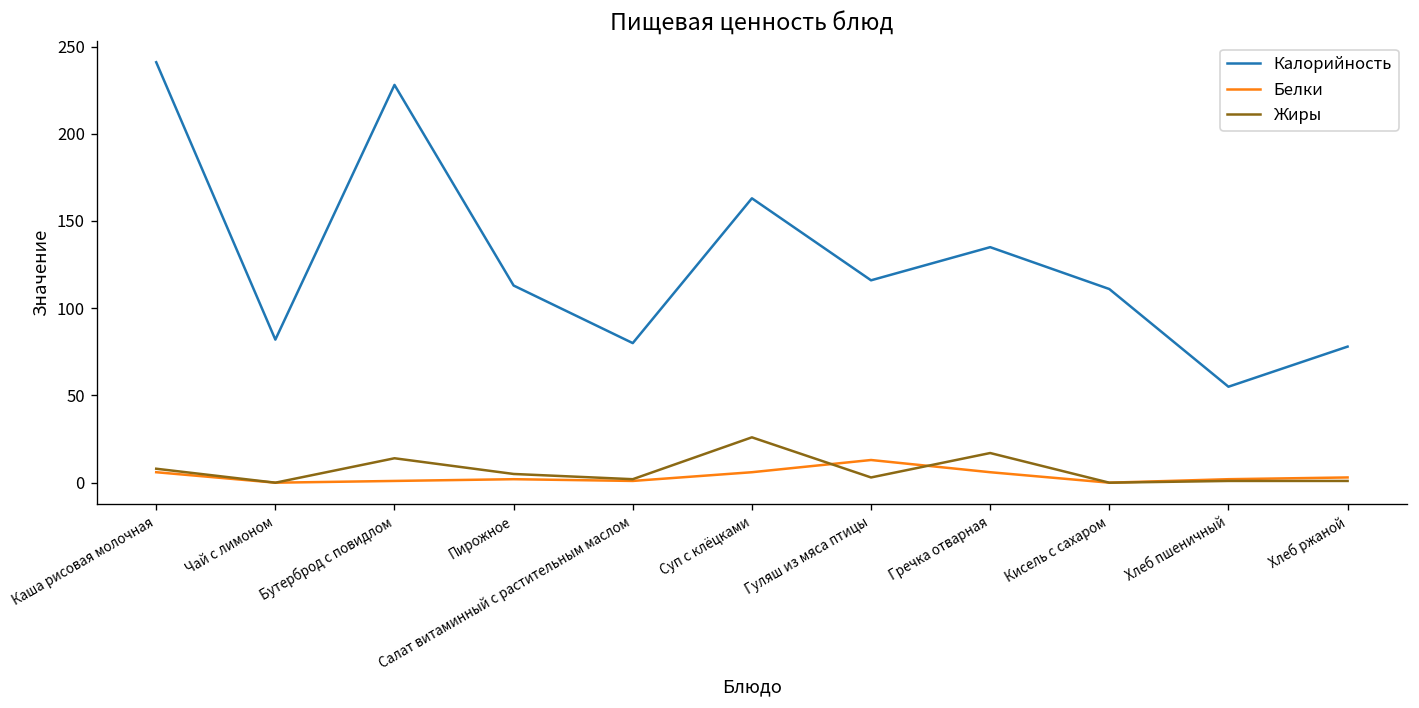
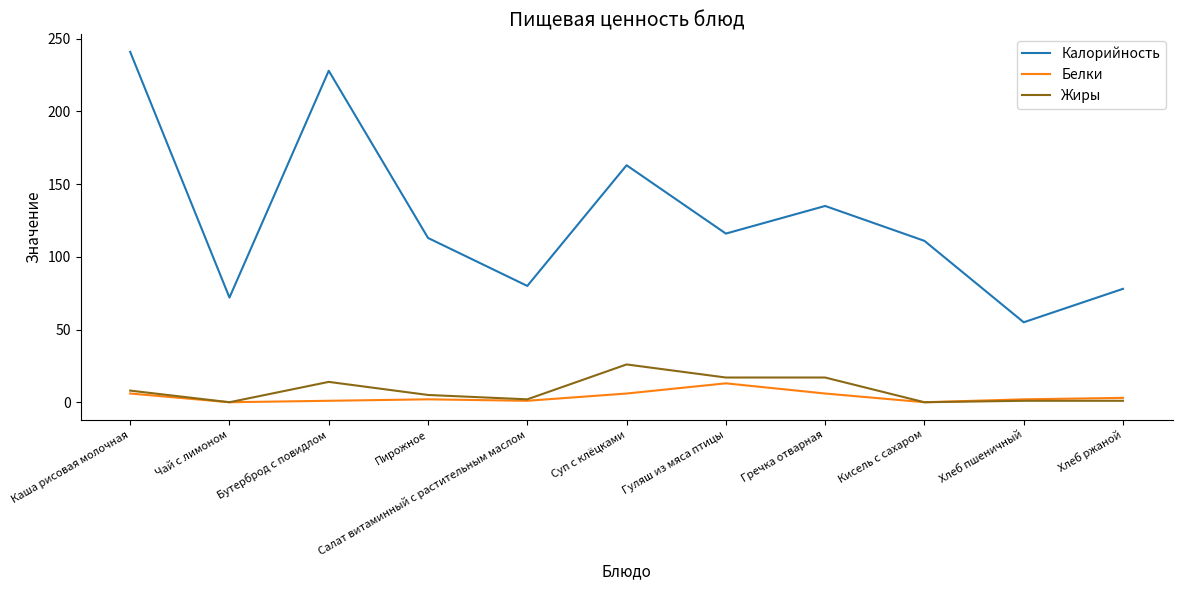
Калорийность, Чай с лимоном: 82 -> 72
Жиры, Гуляш из мяса птицы: 3 -> 17
